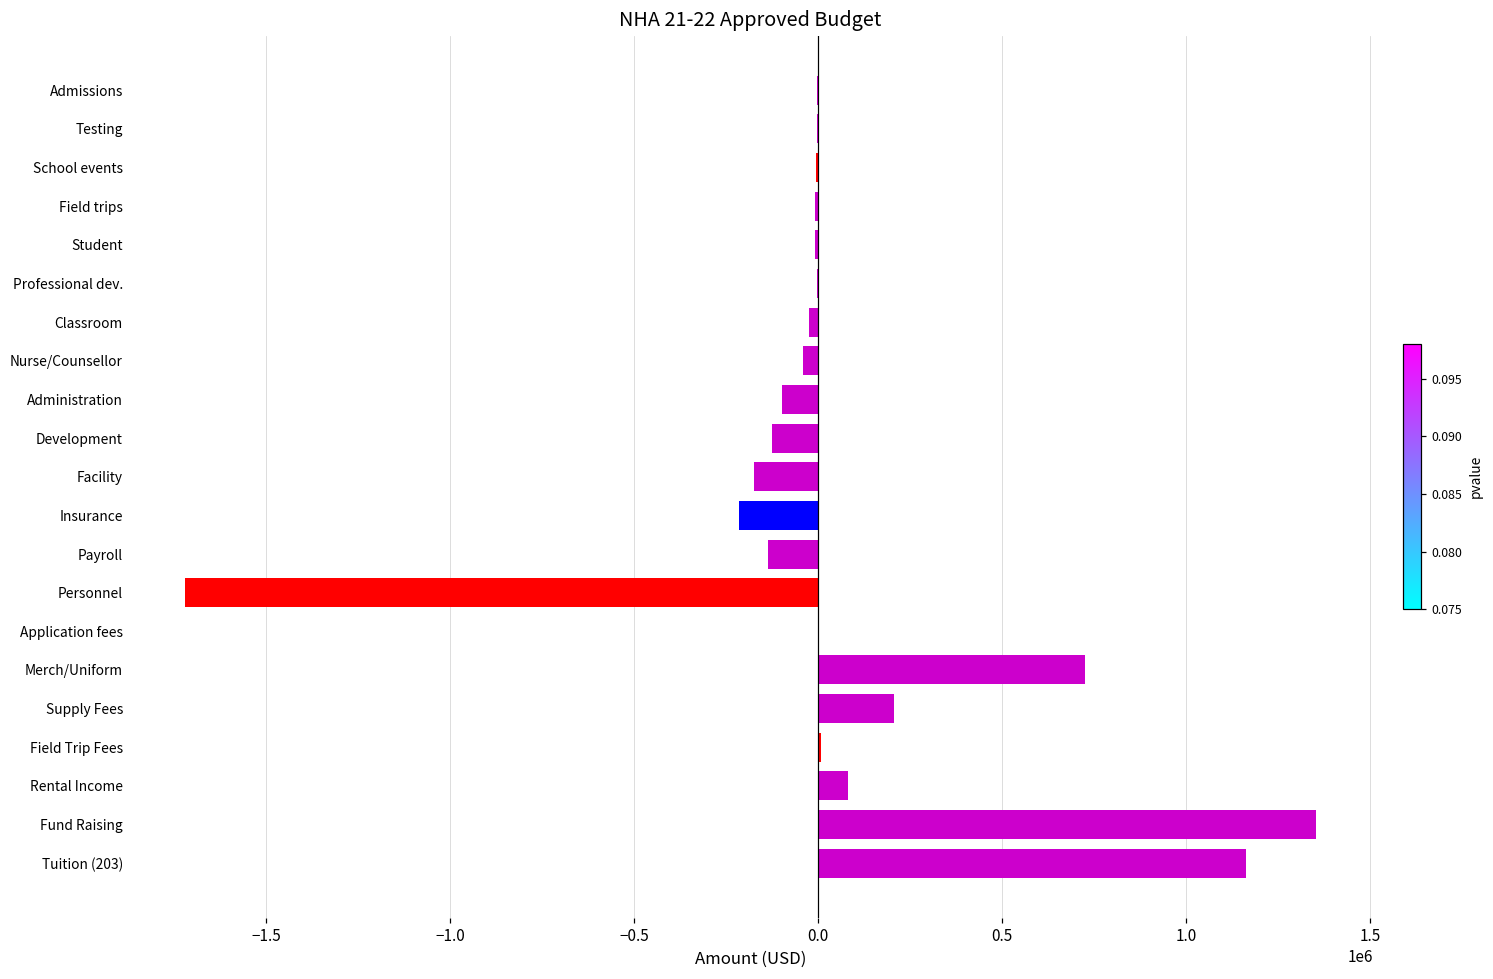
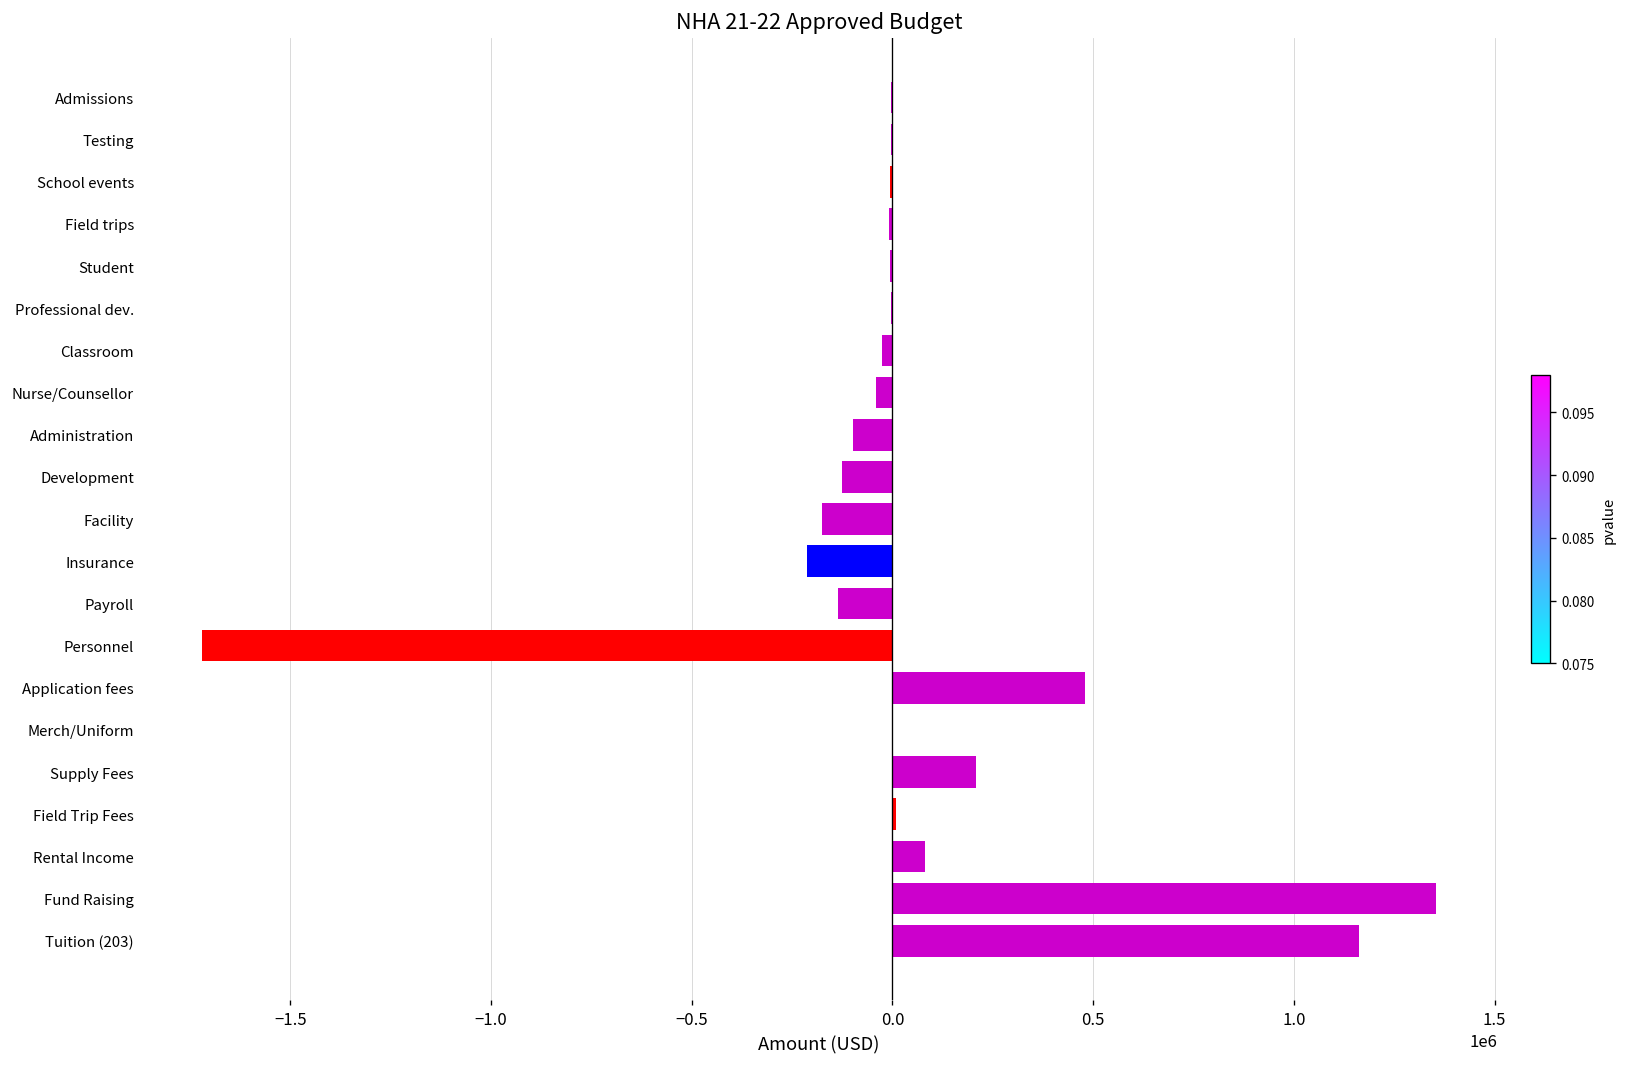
Application fees: 0 -> 480000
Merch/Uniform: 730000 -> 0
